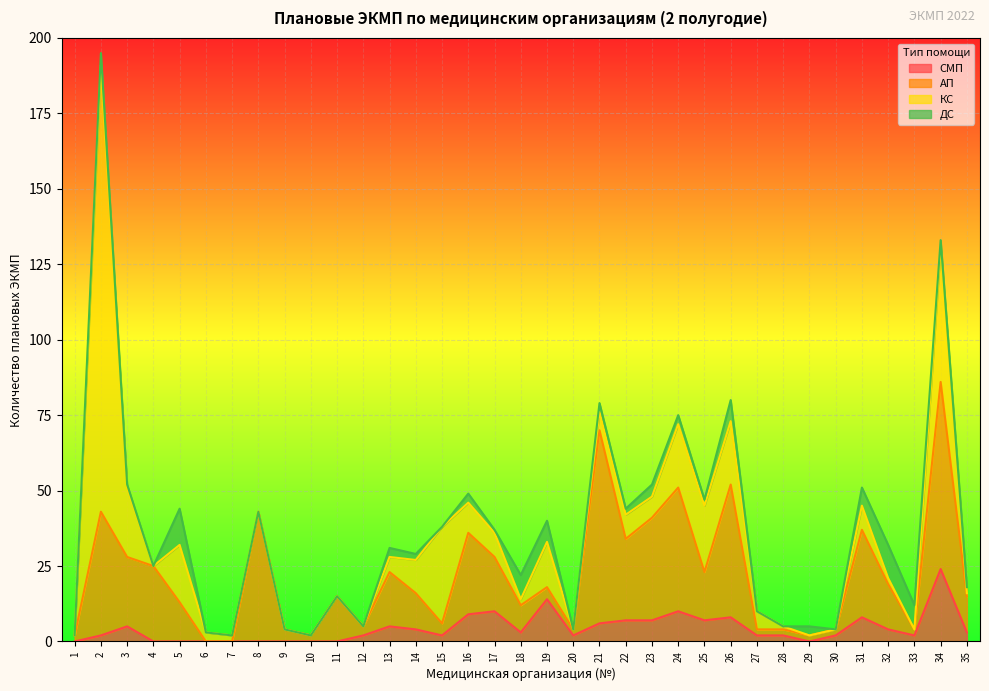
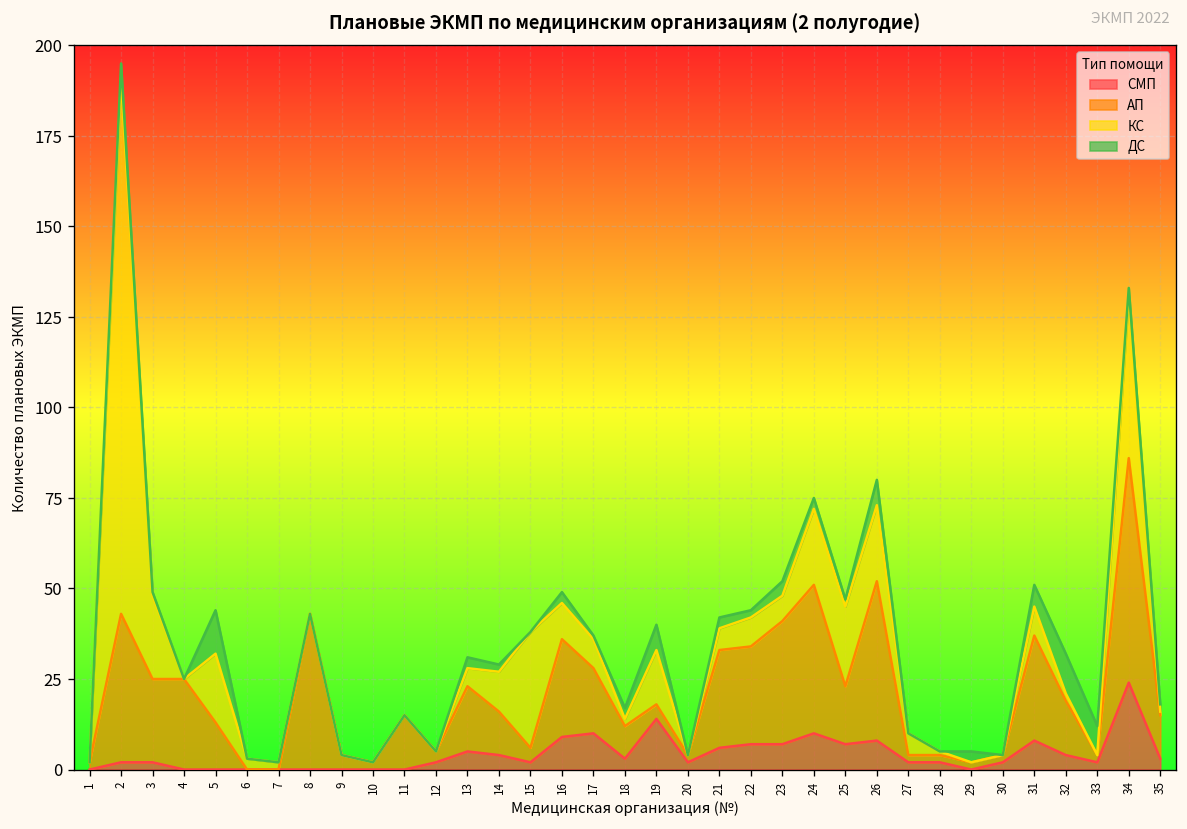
СМП, 3: 5 -> 2
ДС, 18: 8 -> 3
АП, 21: 64 -> 27
